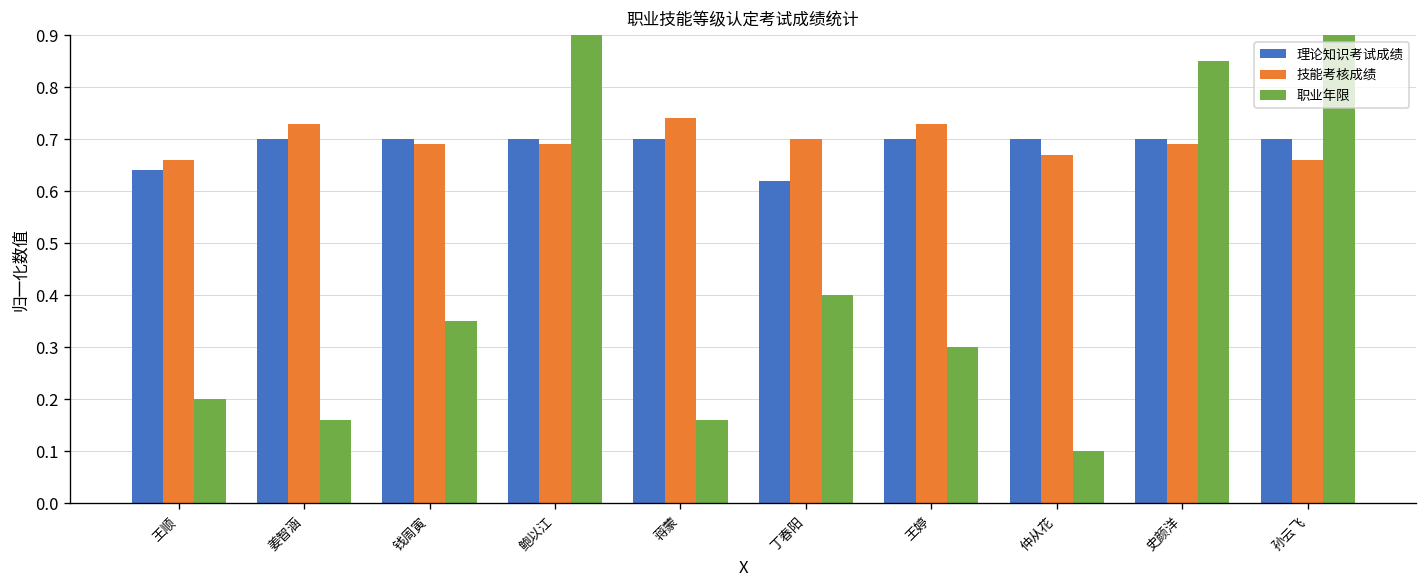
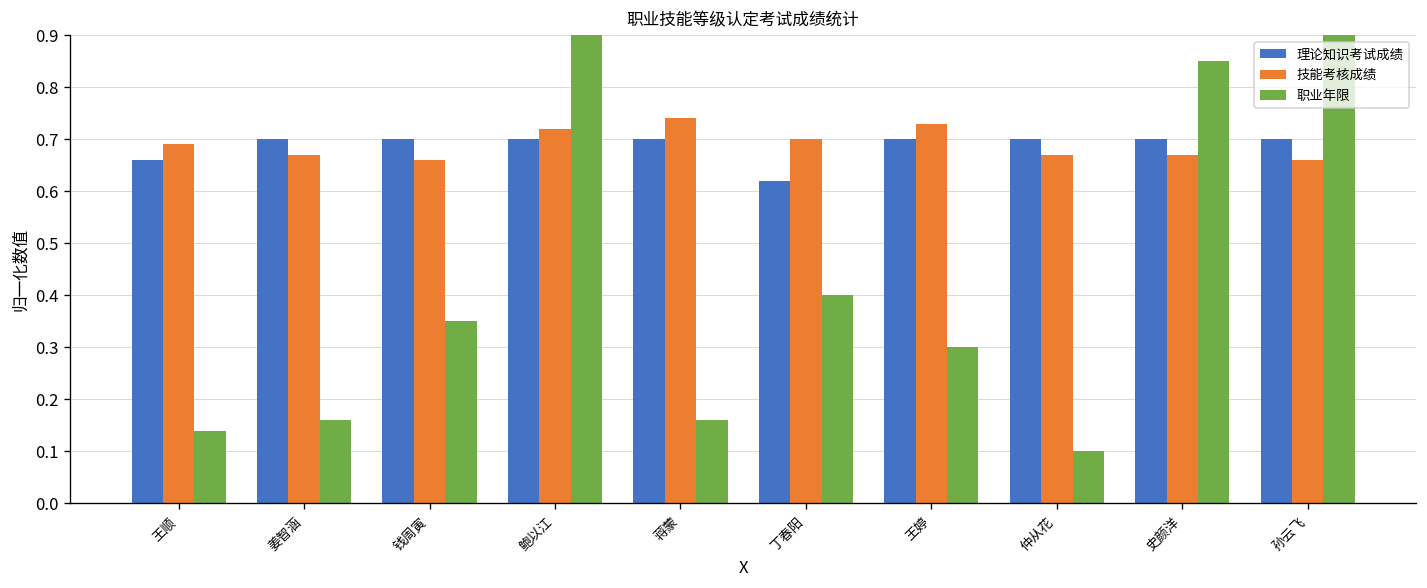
理论知识考试成绩, 王顺: 0.64 -> 0.66
技能考核成绩, 王顺: 0.66 -> 0.69
职业年限, 王顺: 0.20 -> 0.14
技能考核成绩, 姜智涵: 0.73 -> 0.67
技能考核成绩, 钱周寅: 0.69 -> 0.66
技能考核成绩, 鲍以江: 0.69 -> 0.72
技能考核成绩, 史颜洋: 0.69 -> 0.67
